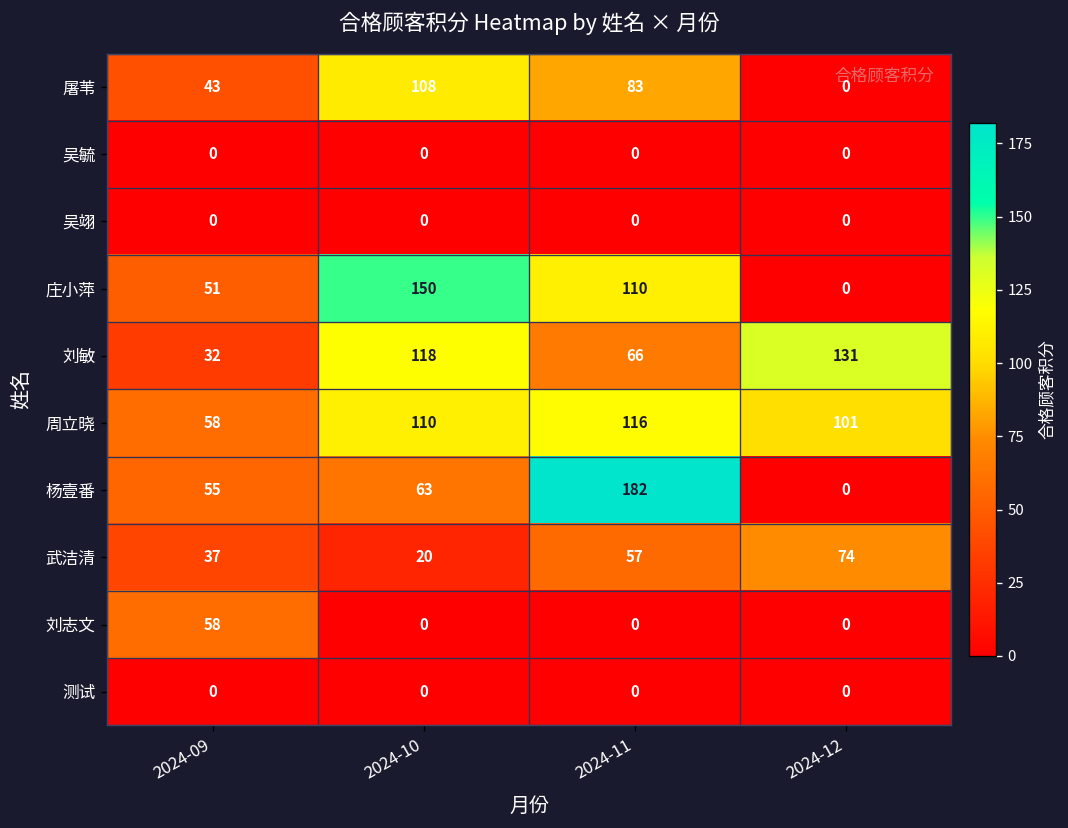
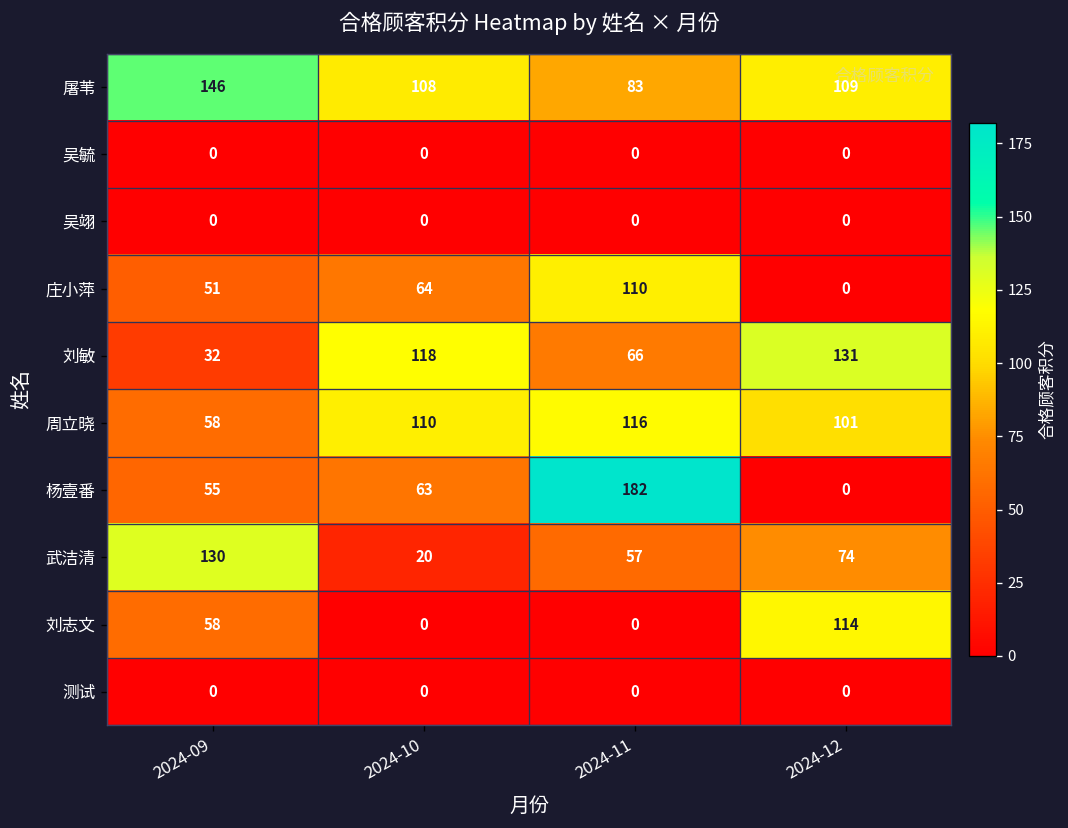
屠苇, 2024-09: 43 -> 146
屠苇, 2024-12: 0 -> 109
庄小萍, 2024-10: 150 -> 64
武洁清, 2024-09: 37 -> 130
刘志文, 2024-12: 0 -> 114
